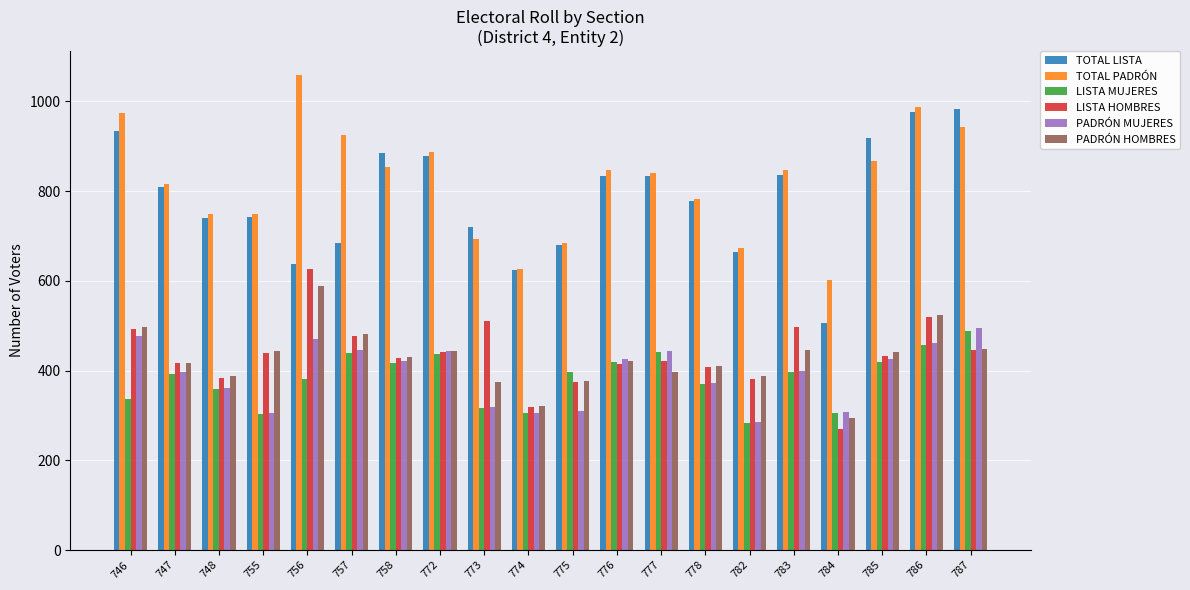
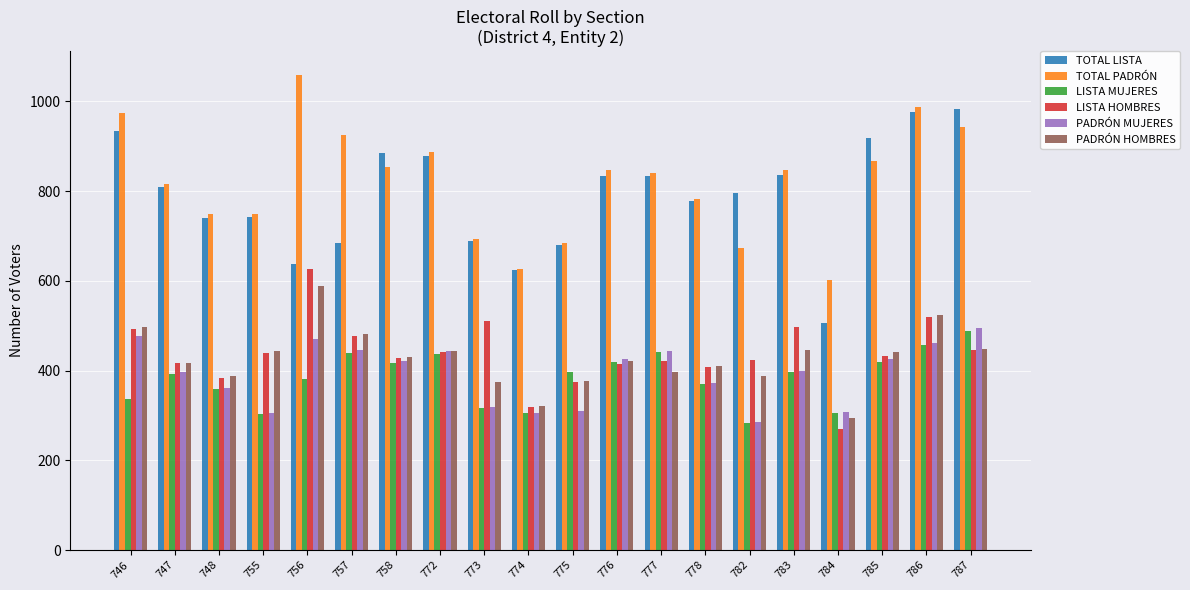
TOTAL LISTA, 773: 720 -> 690
TOTAL LISTA, 782: 660 -> 800
LISTA HOMBRES, 782: 380 -> 420
